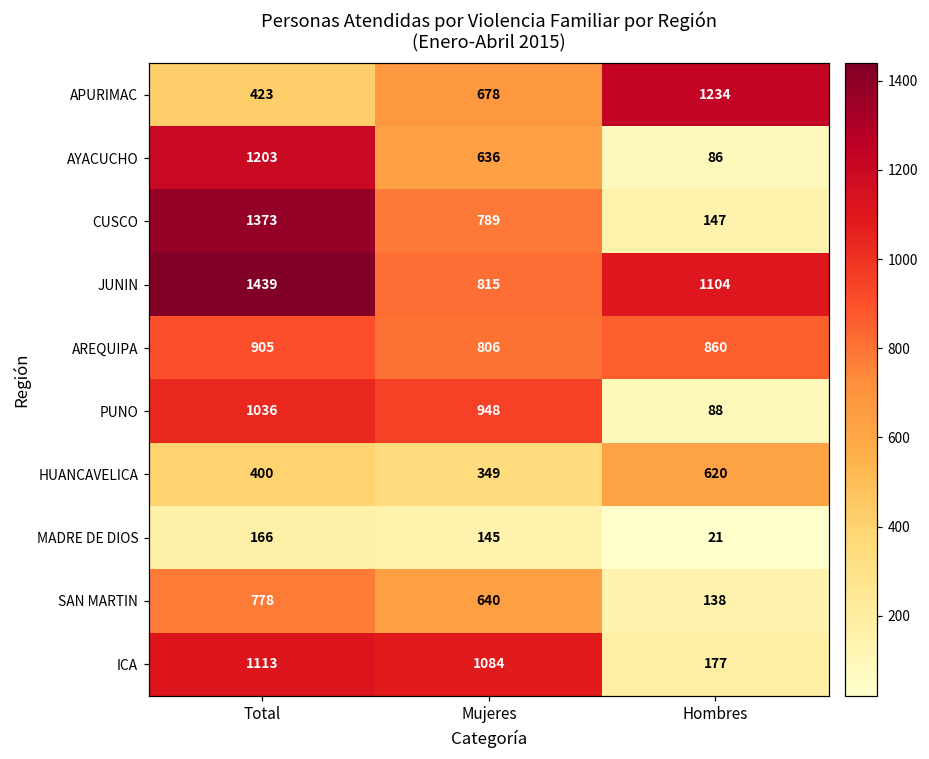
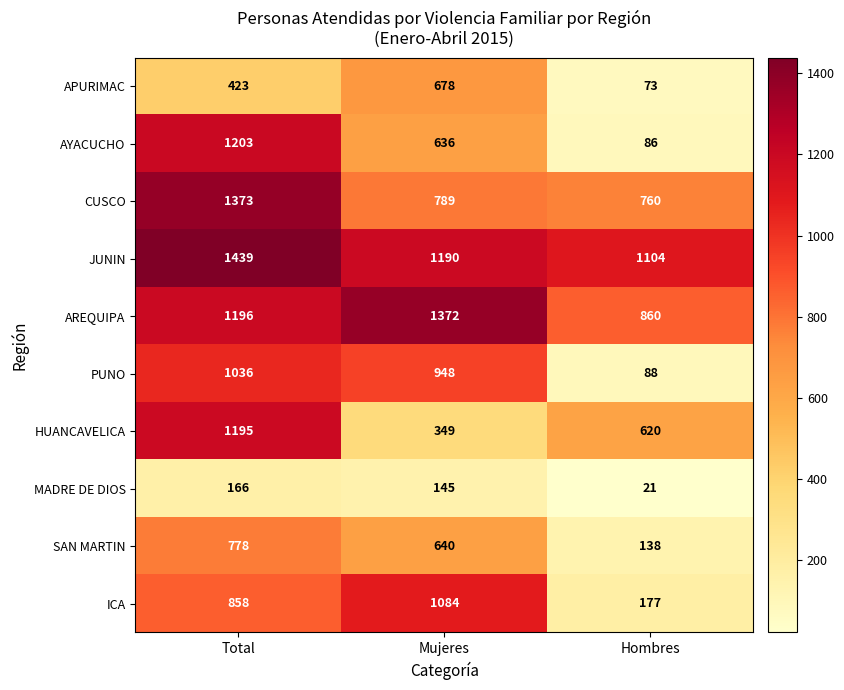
APURIMAC, Hombres: 1234 -> 73
CUSCO, Hombres: 147 -> 760
JUNIN, Mujeres: 815 -> 1190
AREQUIPA, Total: 905 -> 1196
AREQUIPA, Mujeres: 806 -> 1372
HUANCAVELICA, Total: 400 -> 1195
ICA, Total: 1113 -> 858
